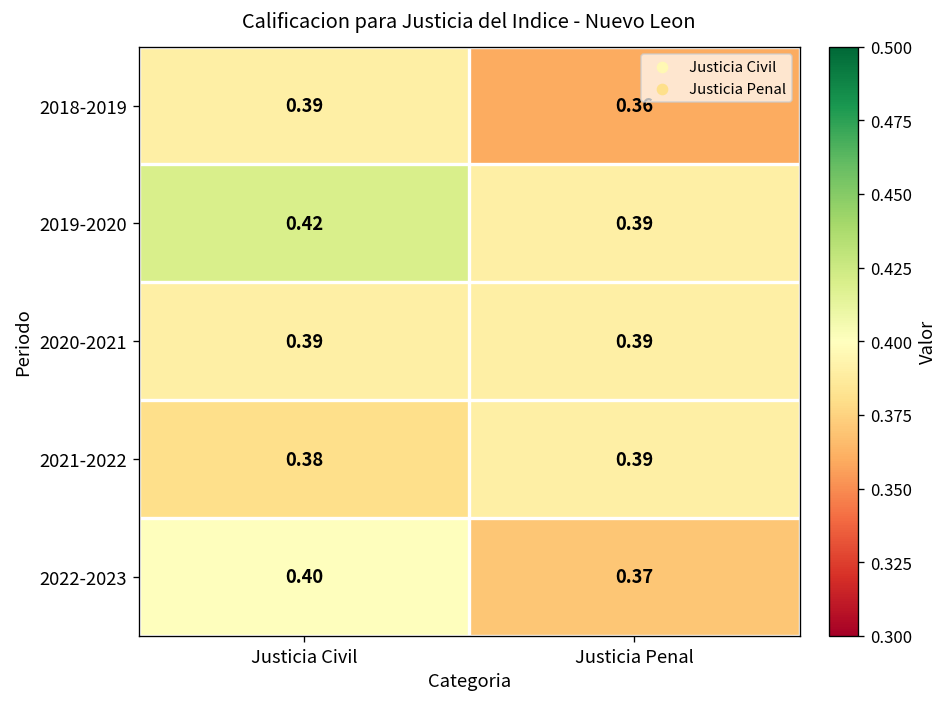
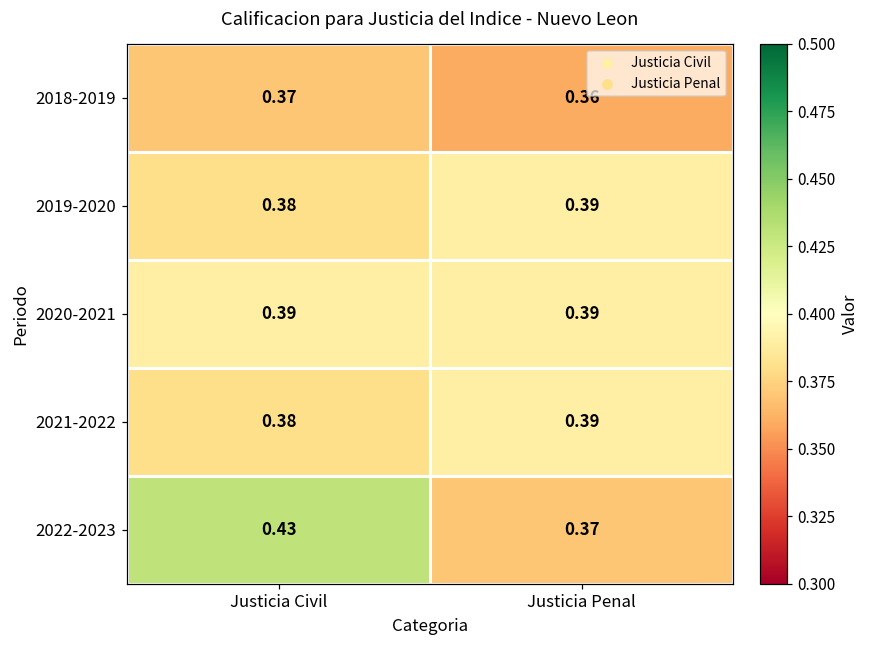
2018-2019, Justicia Civil: 0.39 -> 0.37
2019-2020, Justicia Civil: 0.42 -> 0.38
2022-2023, Justicia Civil: 0.40 -> 0.43
